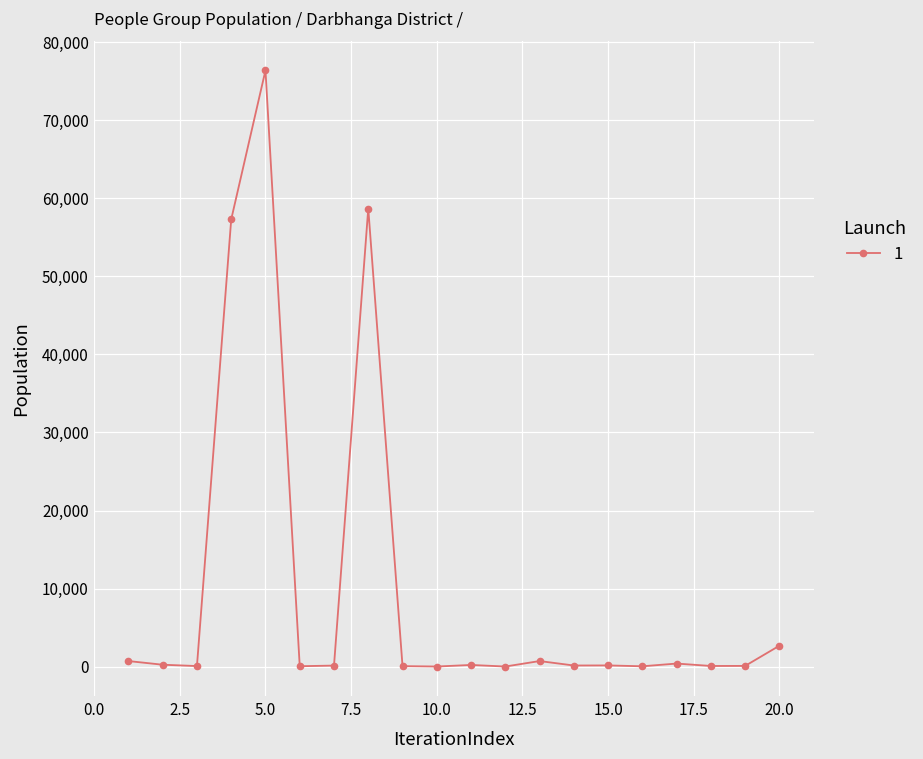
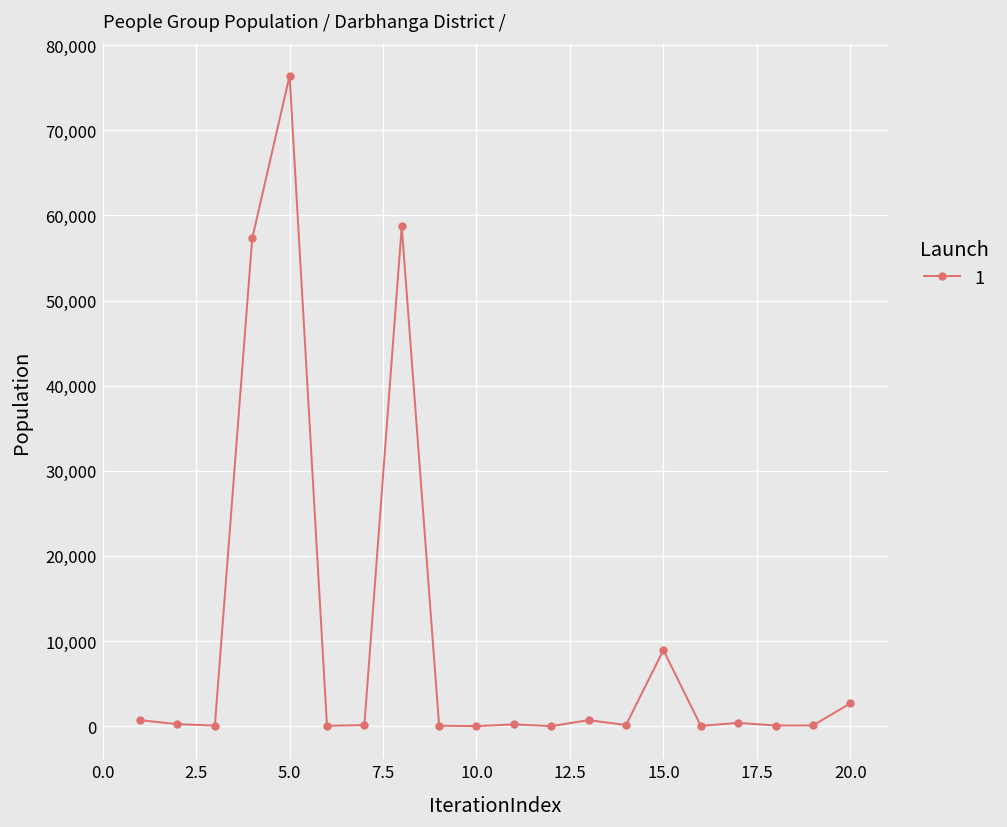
15.0: 0 -> 9,000
